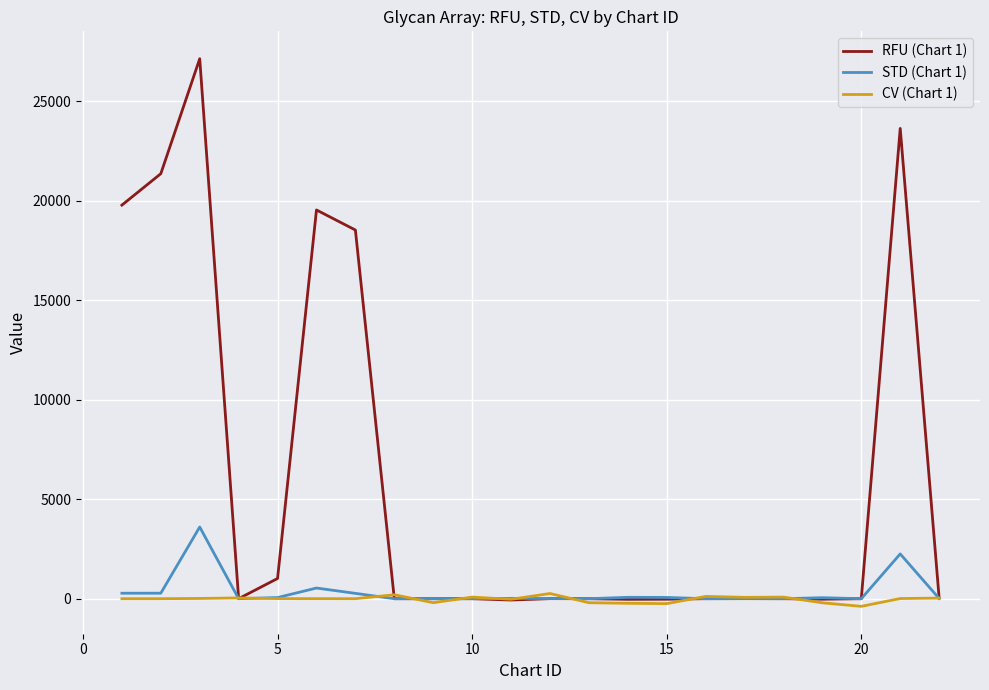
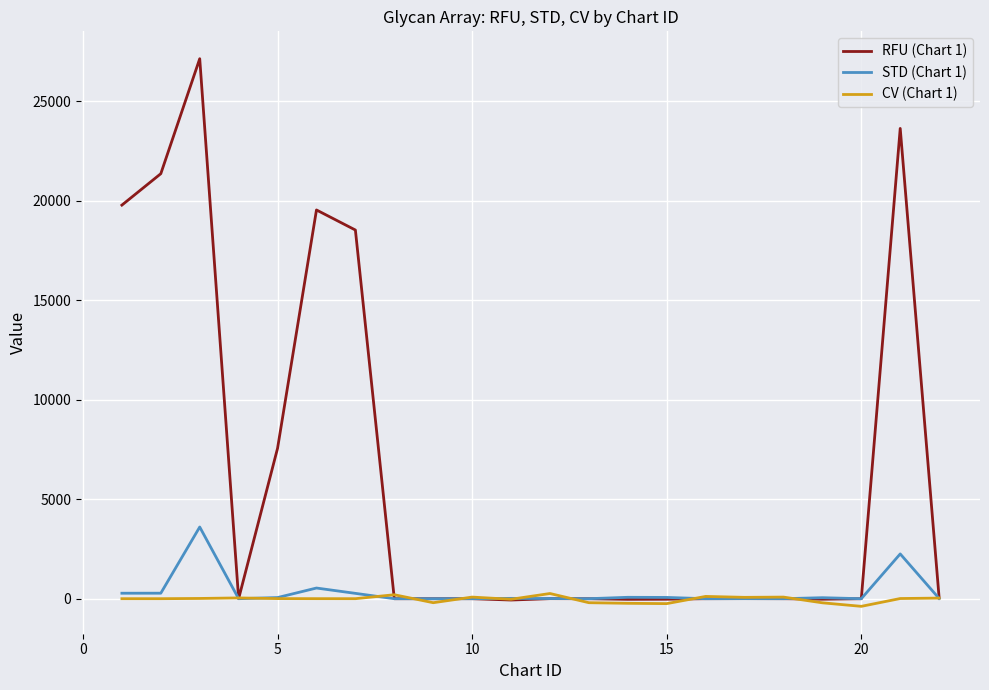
RFU (Chart 1), 5: 1000 -> 7600
